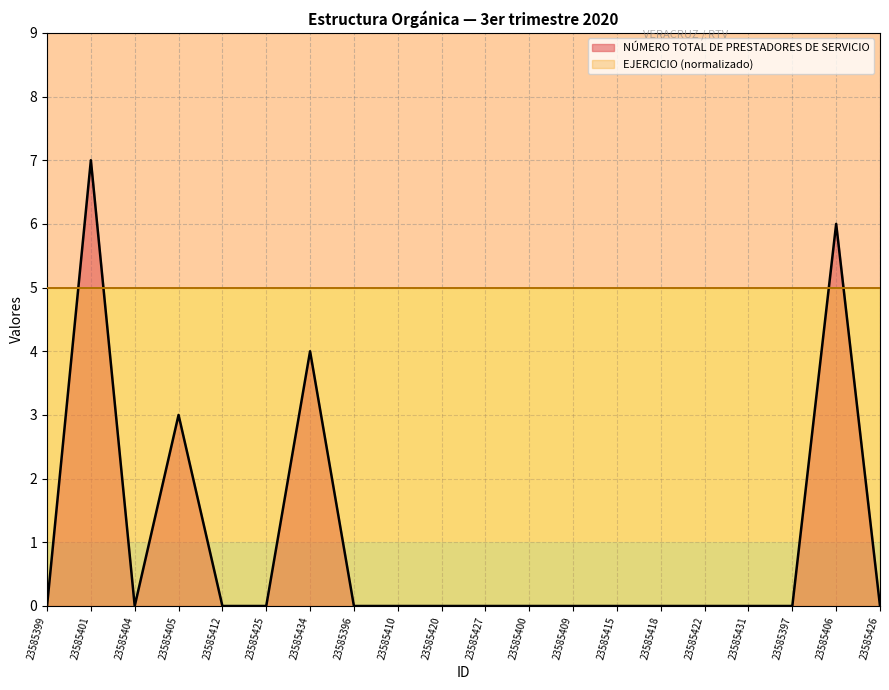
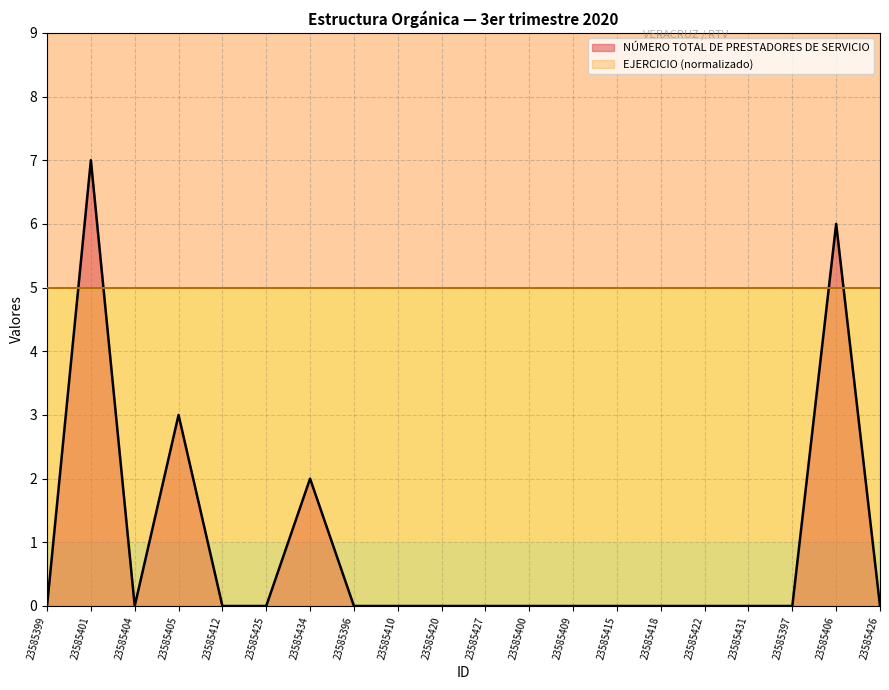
NÚMERO TOTAL DE PRESTADORES DE SERVICIO, 23585434: 4 -> 2
